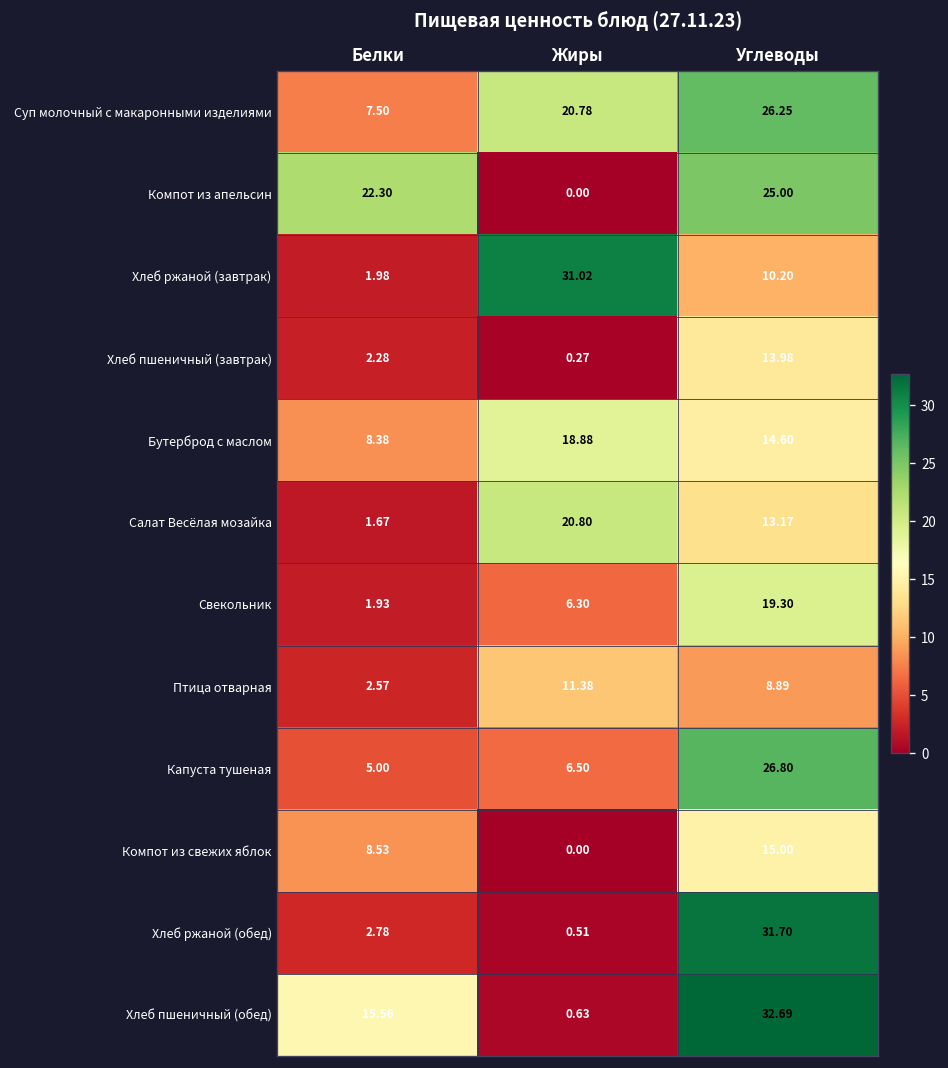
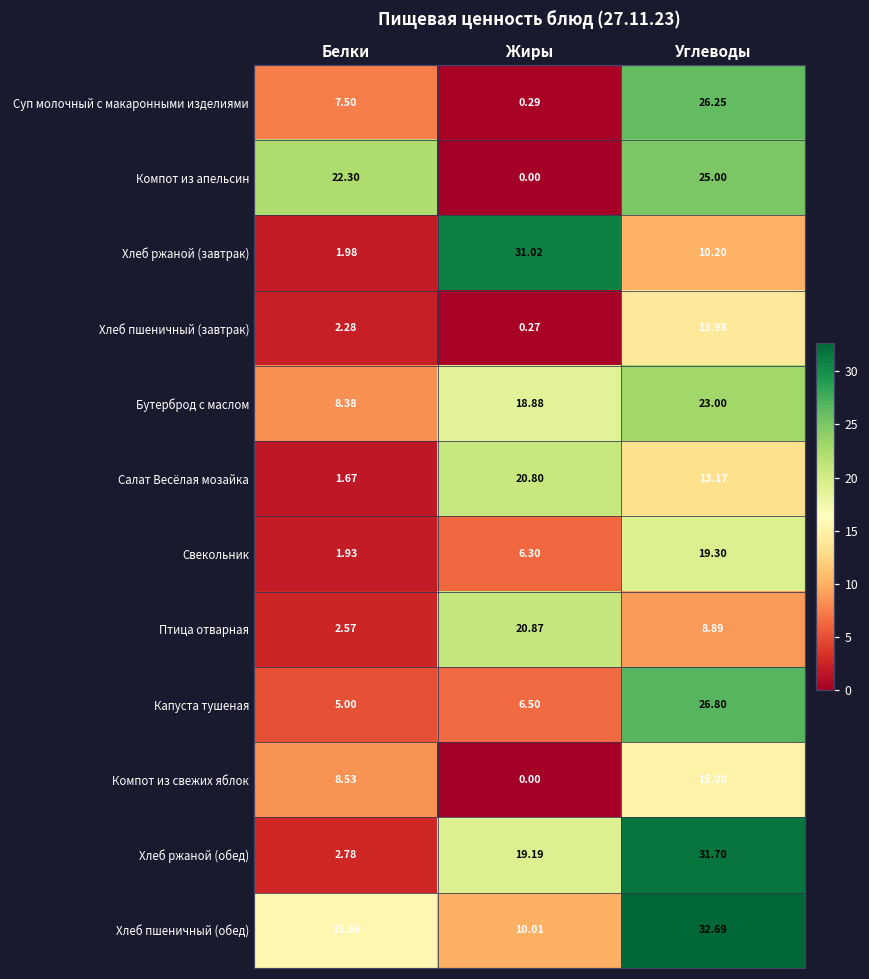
Суп молочный с макаронными изделиями, Жиры: 20.78 -> 0.29
Бутерброд с маслом, Углеводы: 14.60 -> 23.00
Птица отварная, Жиры: 11.38 -> 20.87
Хлеб ржаной (обед), Жиры: 0.51 -> 19.19
Хлеб пшеничный (обед), Жиры: 0.63 -> 10.01
